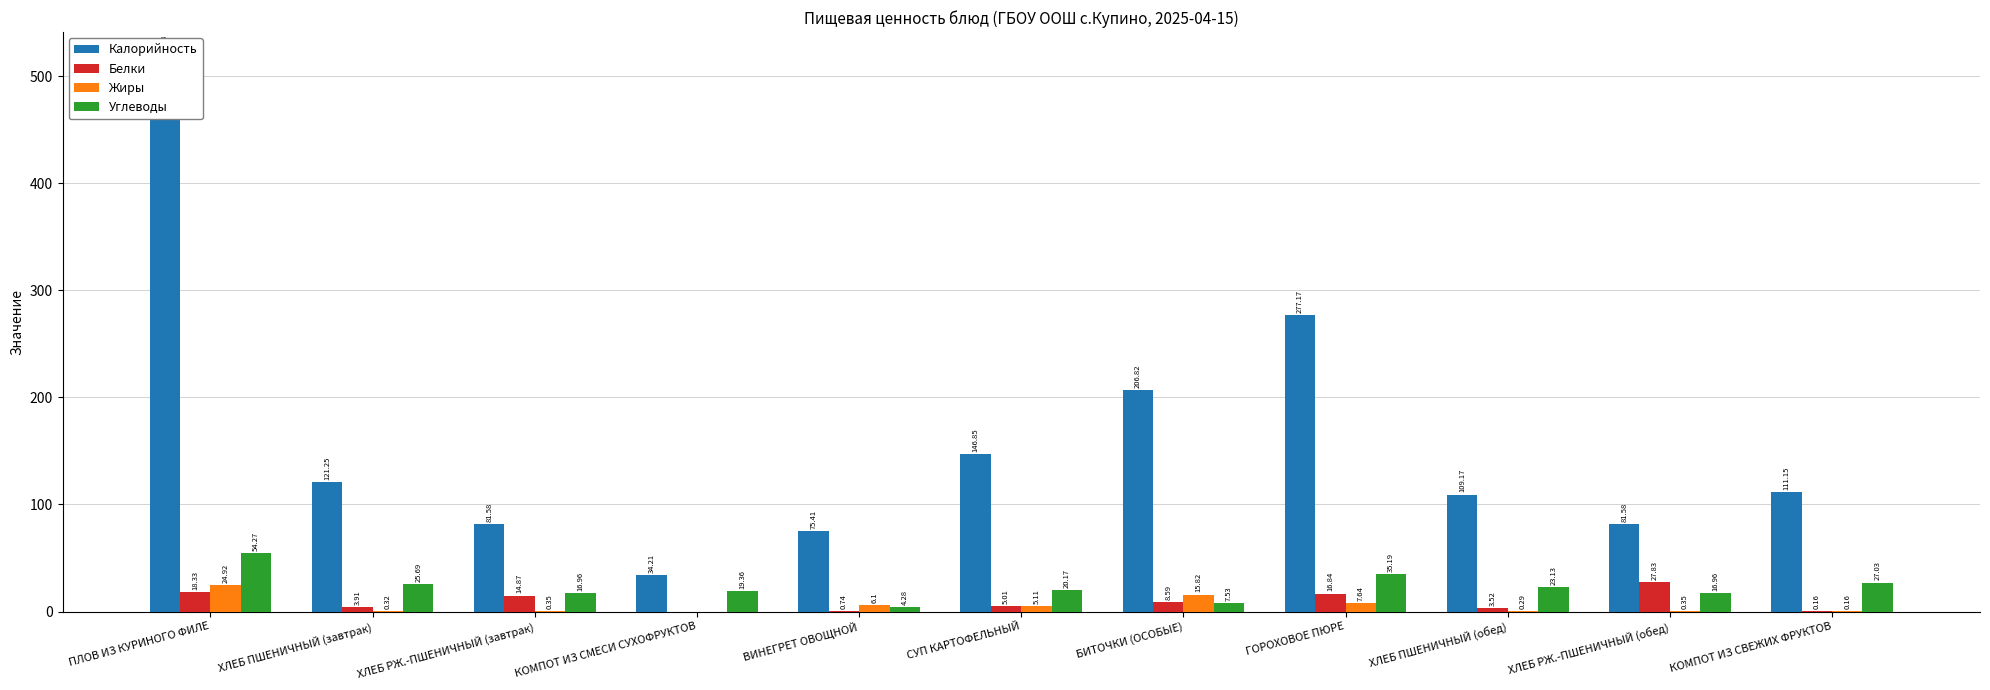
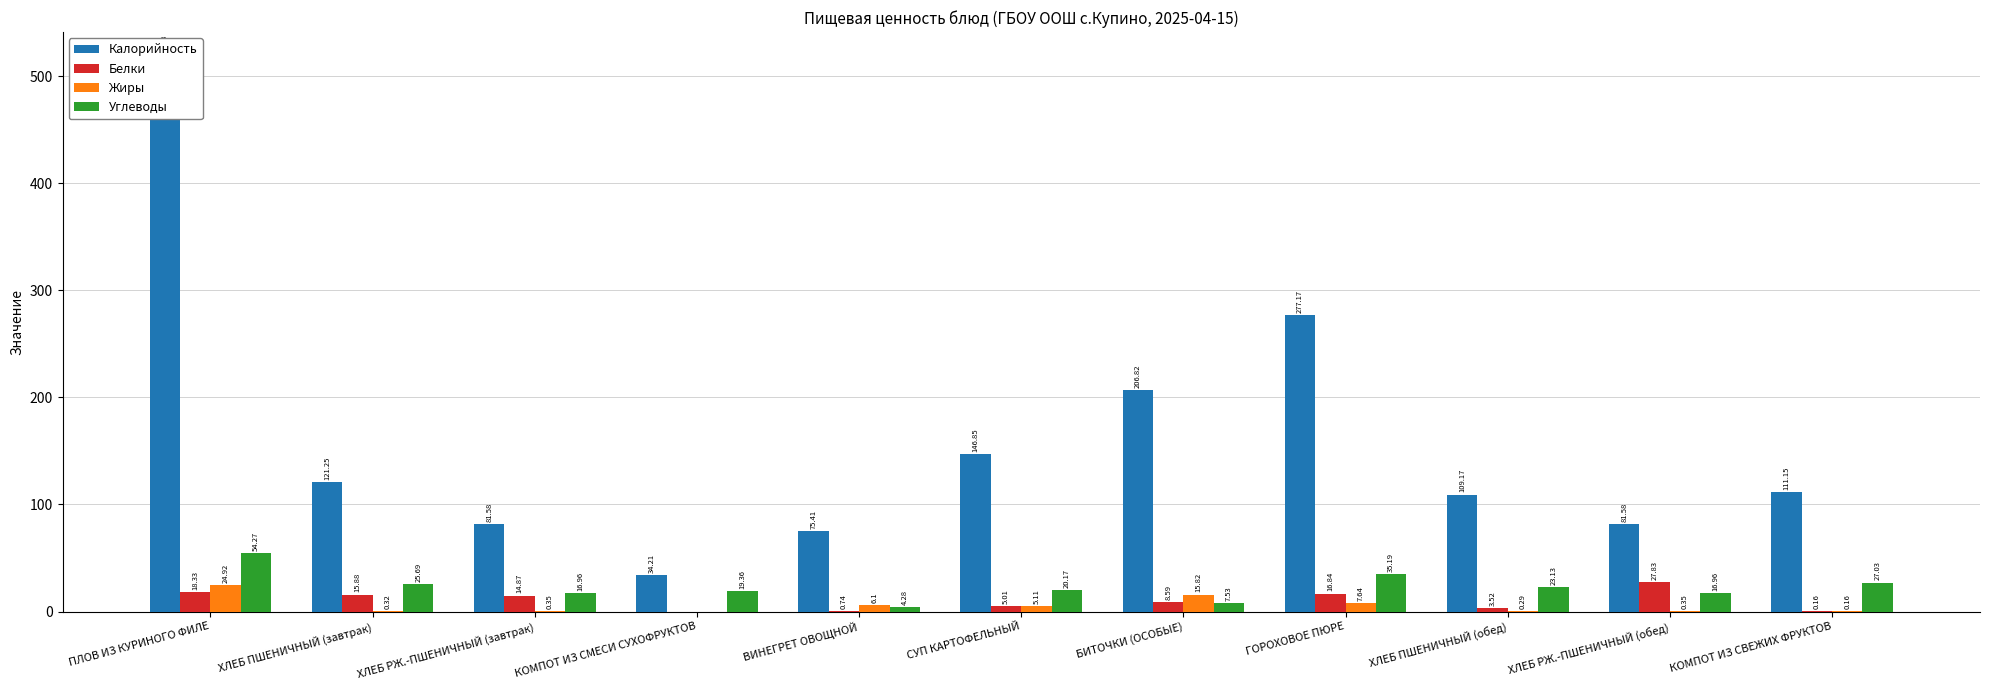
Белки, ХЛЕБ ПШЕНИЧНЫЙ (завтрак): 3.91 -> 15.88
